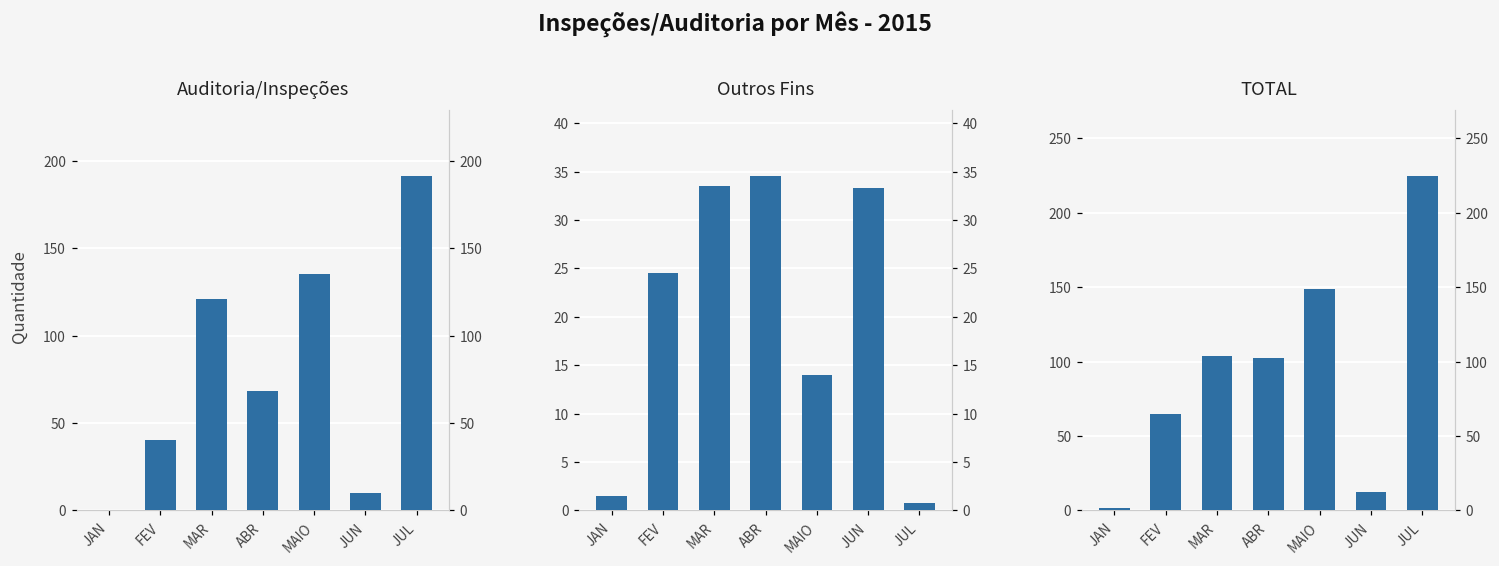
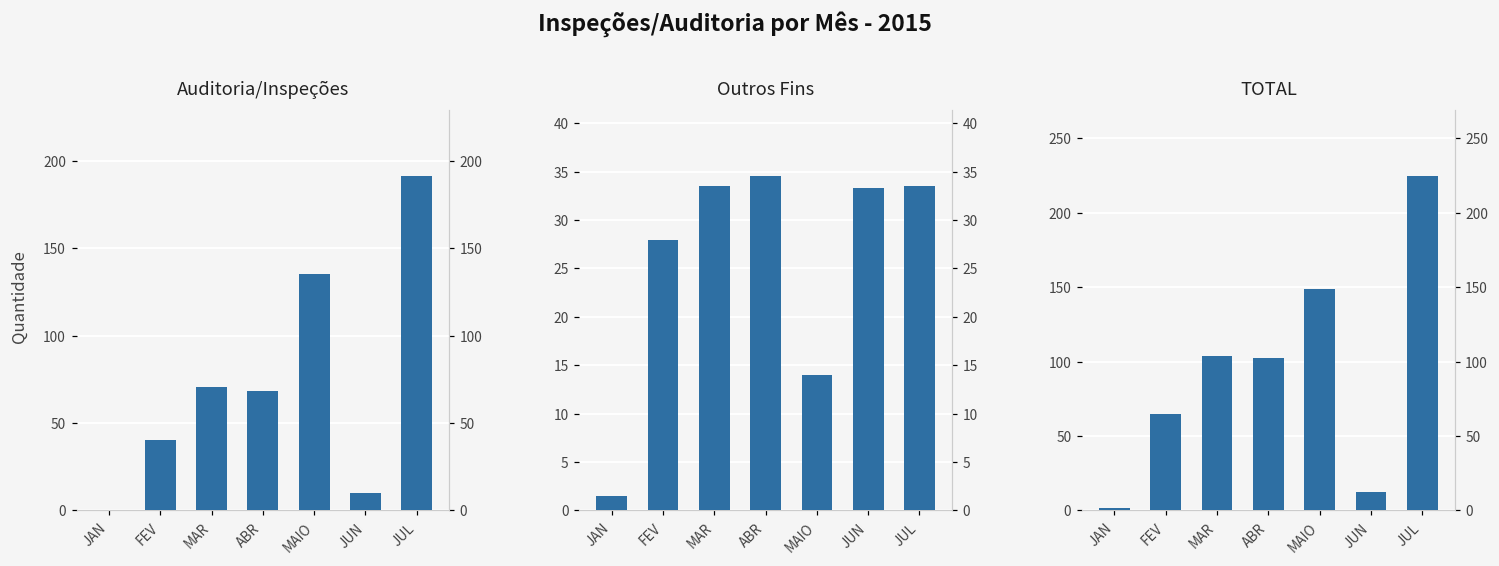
Auditoria/Inspeções, MAR: 121 -> 71
Outros Fins, FEV: 25 -> 28
Outros Fins, JUL: 1 -> 34
